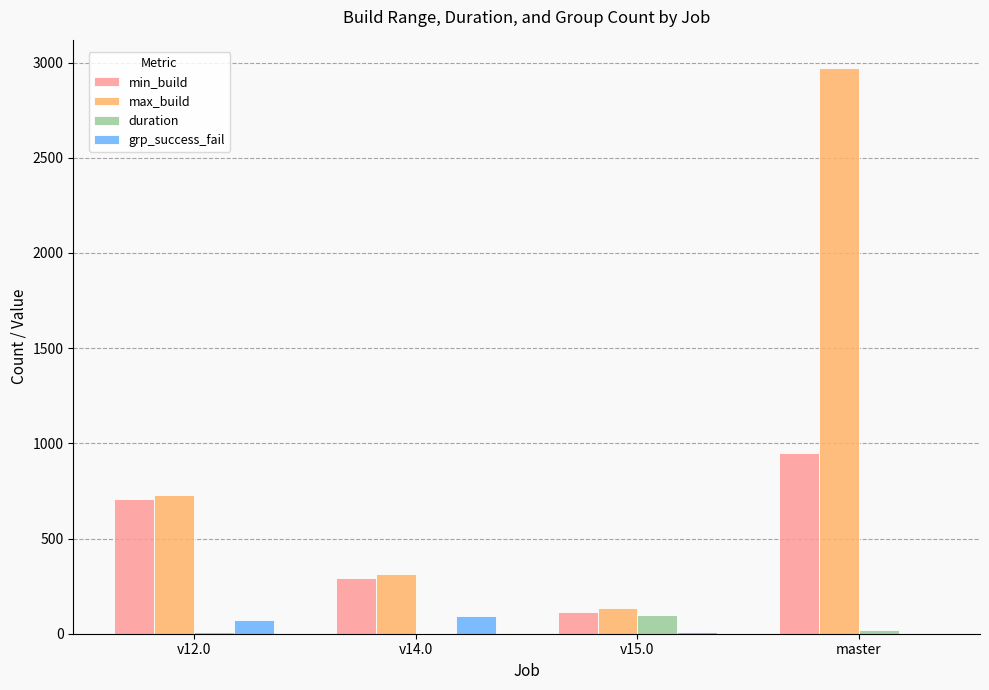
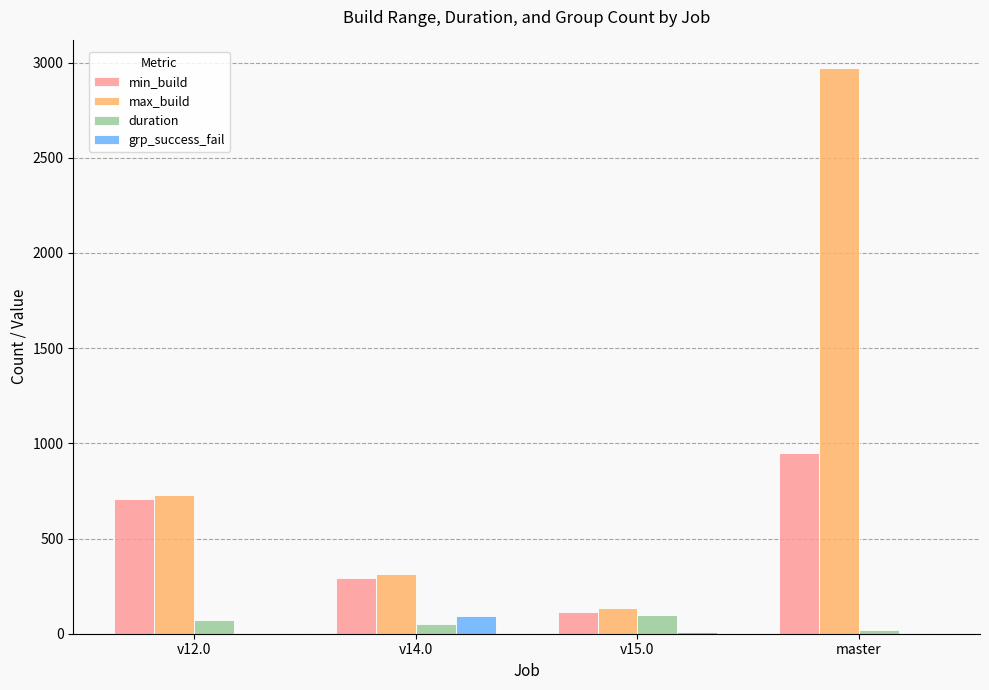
duration, v12.0: 10 -> 70
grp_success_fail, v12.0: 70 -> 10
duration, v14.0: 10 -> 50
